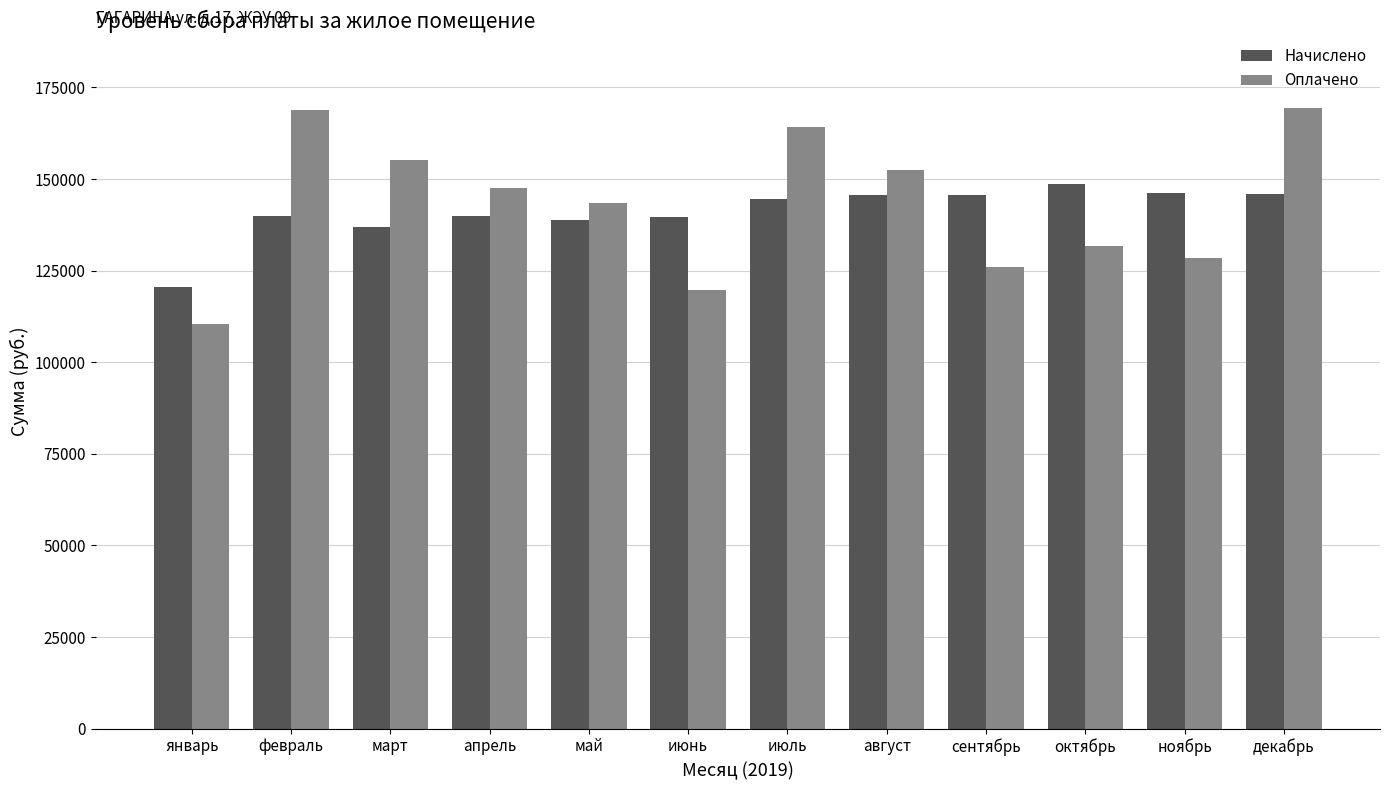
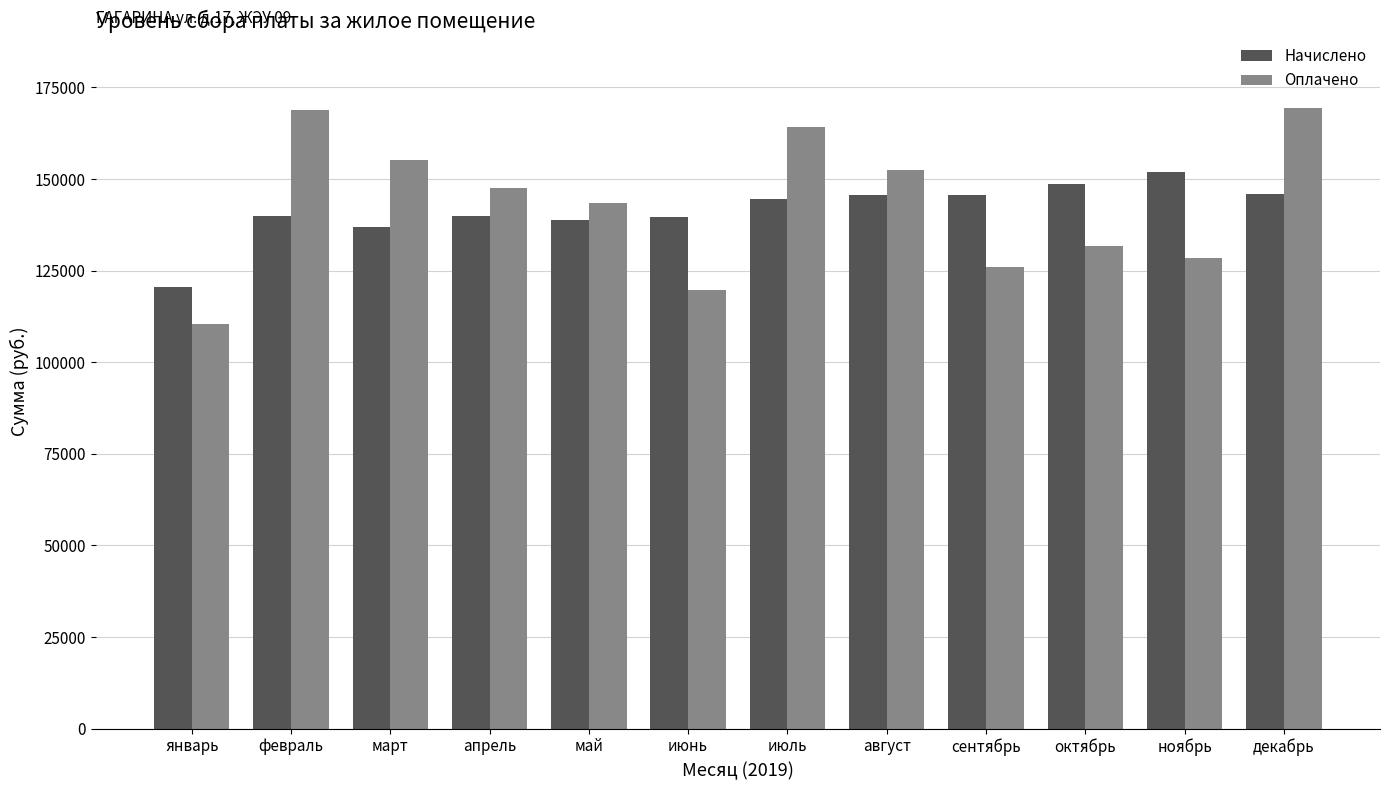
Начислено, ноябрь: 146000 -> 152000
